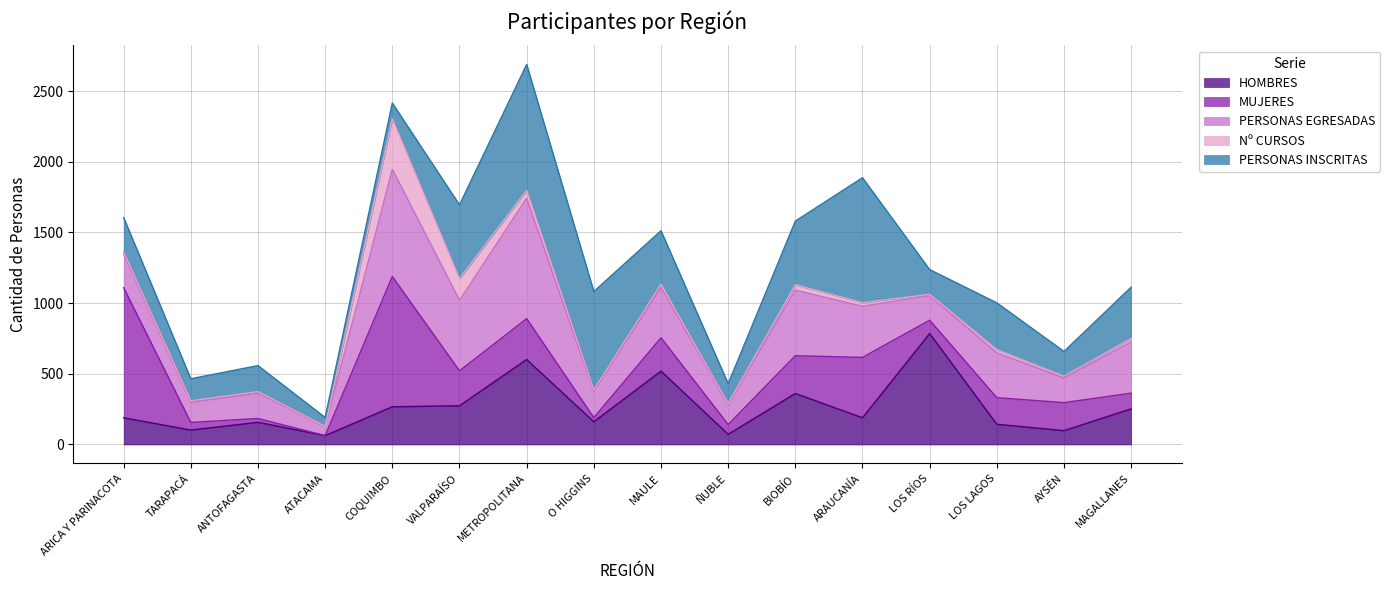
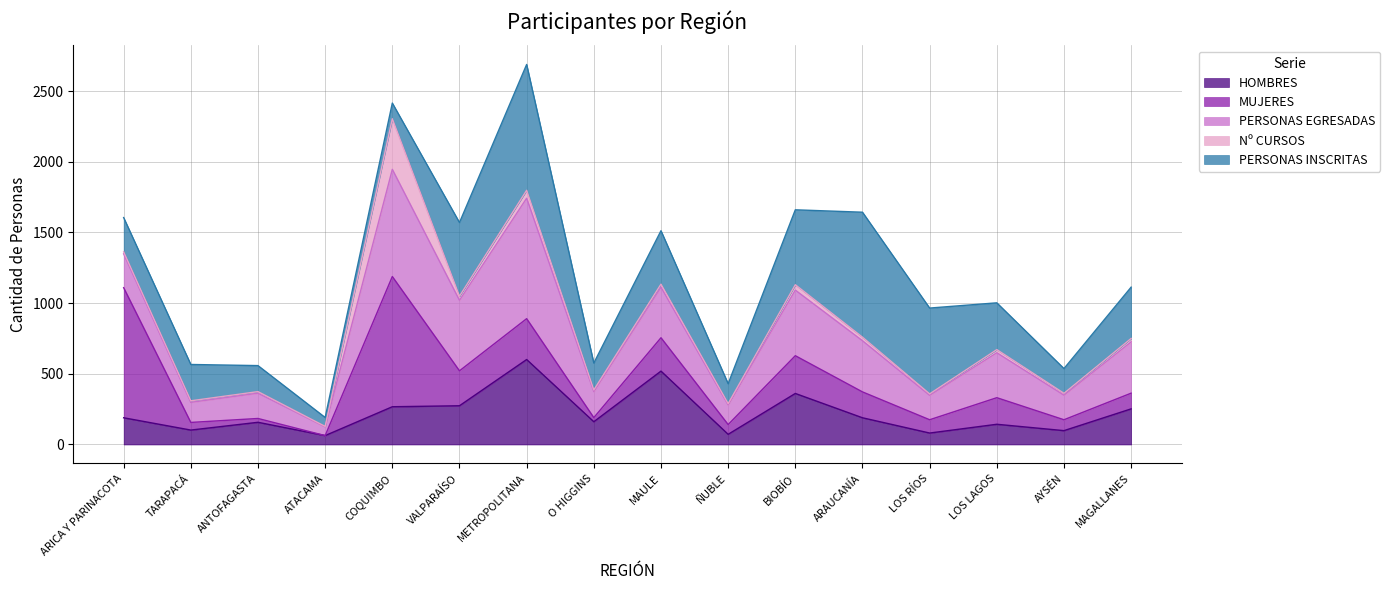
PERSONAS INSCRITAS, TARAPACÁ: 160 -> 260
Nº CURSOS, VALPARAÍSO: 150 -> 30
PERSONAS INSCRITAS, O HIGGINS: 700 -> 190
PERSONAS INSCRITAS, BIOBÍO: 450 -> 530
MUJERES, ARAUCANÍA: 430 -> 180
HOMBRES, LOS RÍOS: 790 -> 80
PERSONAS INSCRITAS, LOS RÍOS: 180 -> 610
MUJERES, AYSÉN: 200 -> 80
